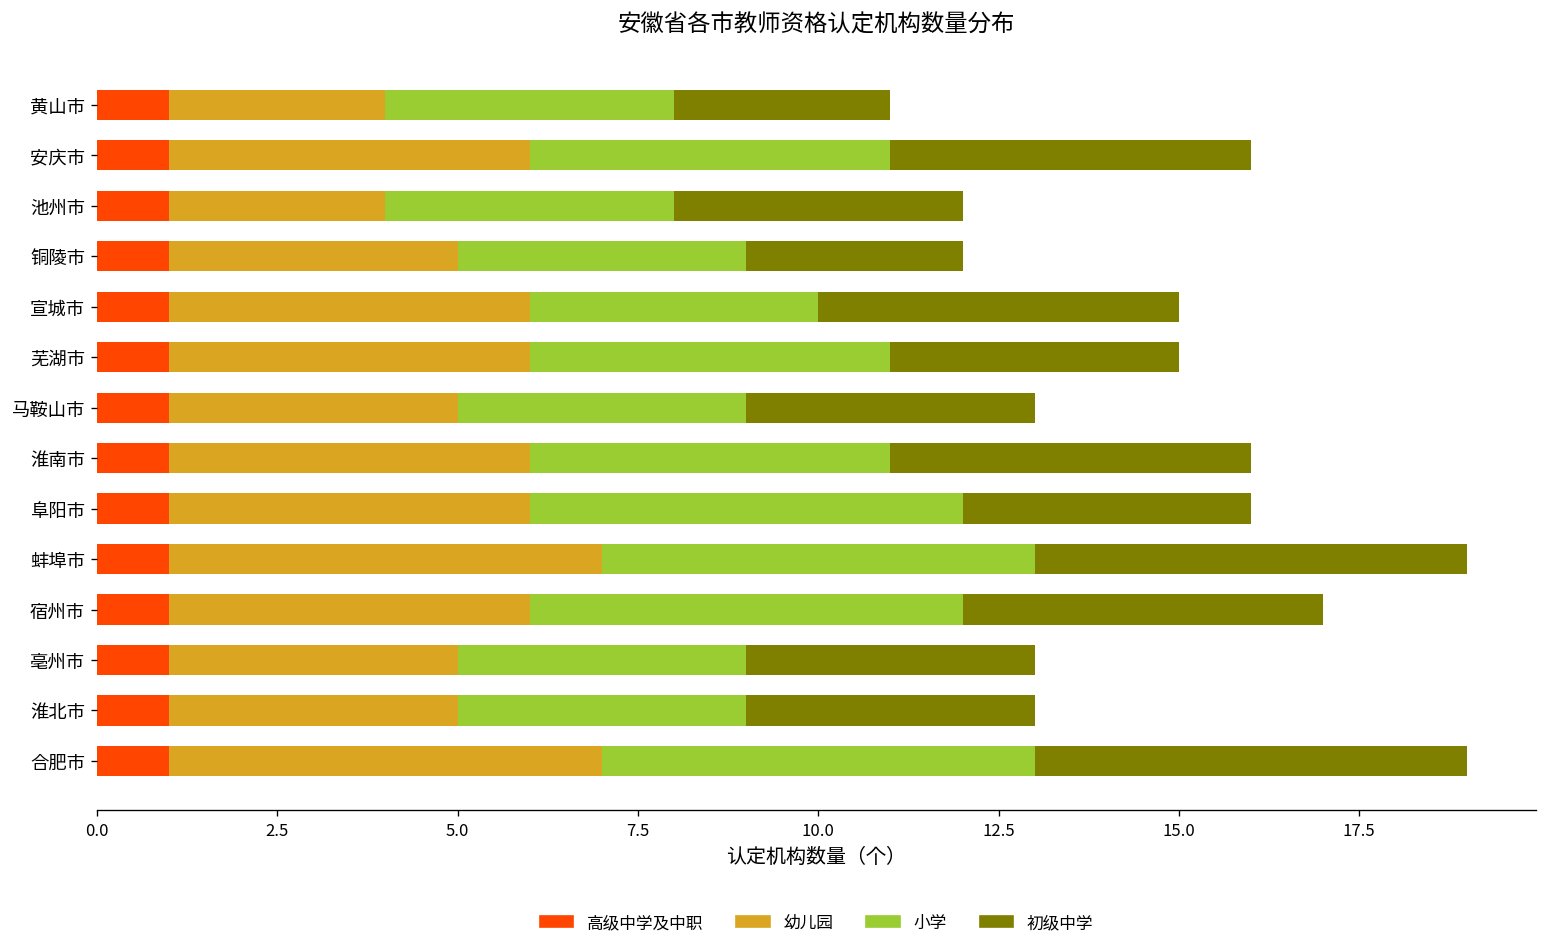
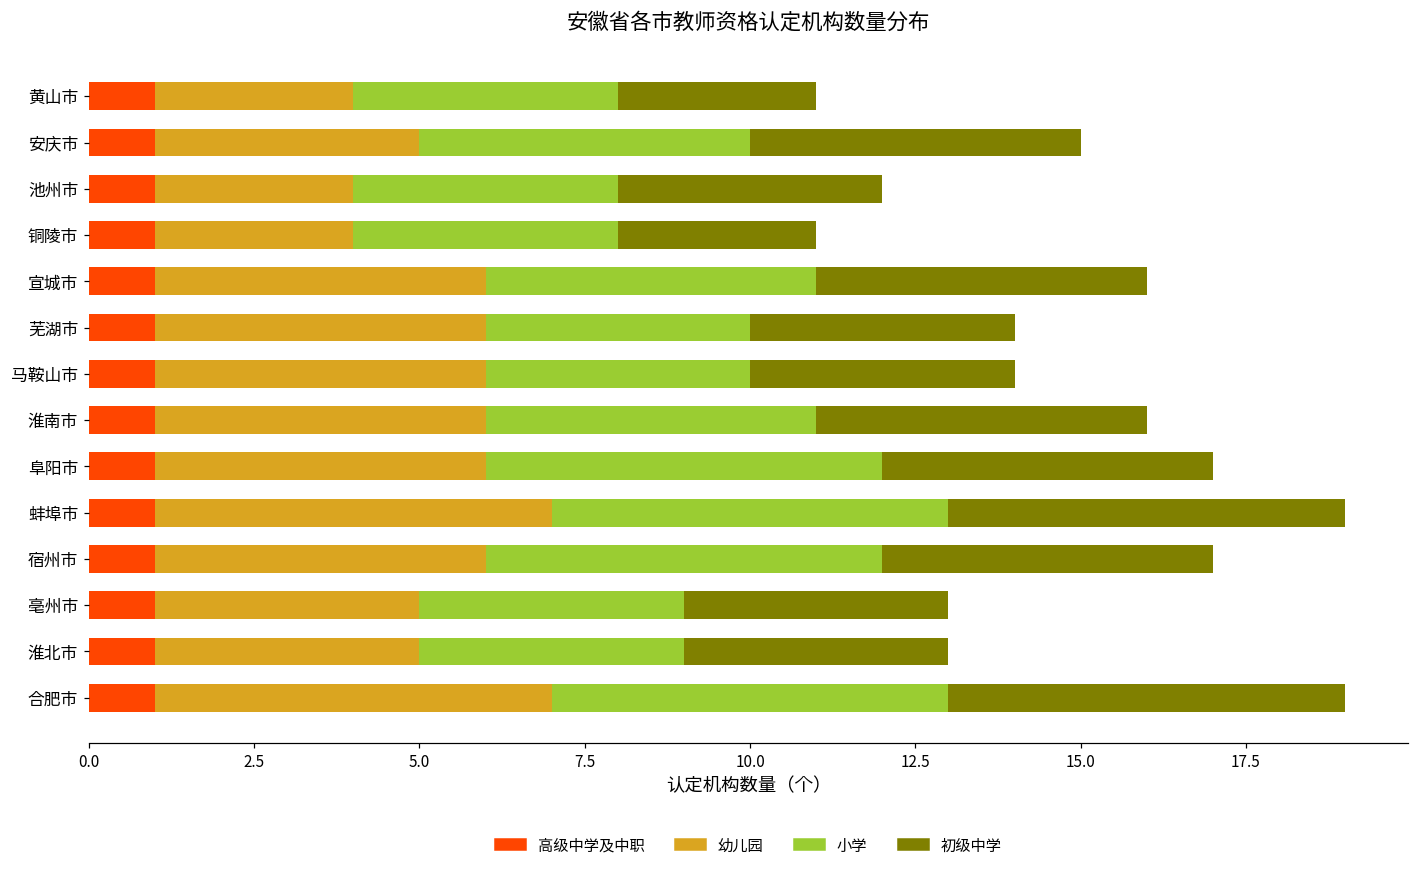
幼儿园, 安庆市: 5 -> 4
幼儿园, 铜陵市: 4 -> 3
小学, 宣城市: 4 -> 5
小学, 芜湖市: 5 -> 4
幼儿园, 马鞍山市: 4 -> 5
初级中学, 阜阳市: 4 -> 5
